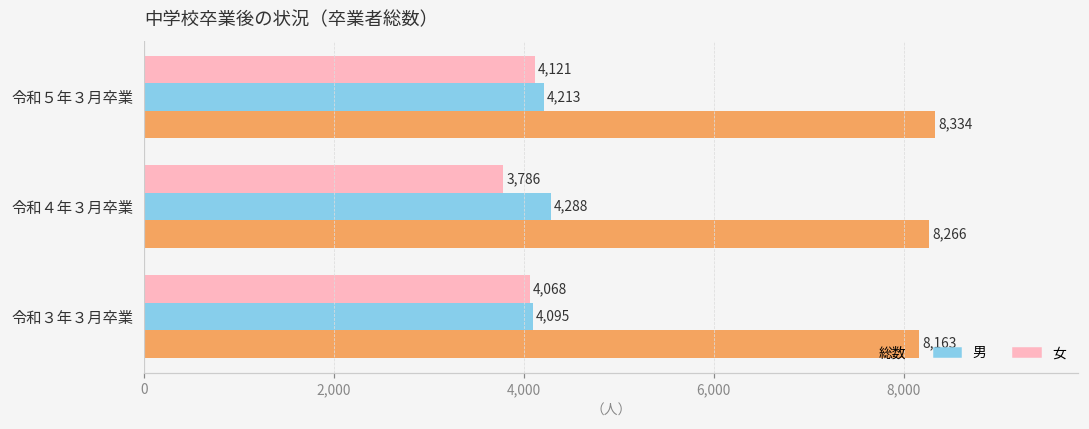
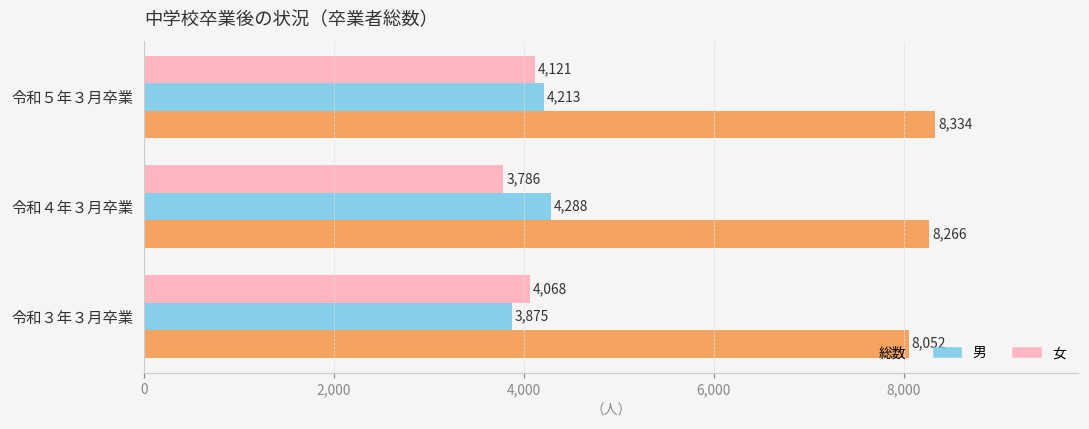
男, 令和３年３月卒業: 4,095 -> 3,875
総数, 令和３年３月卒業: 8,163 -> 8,052
